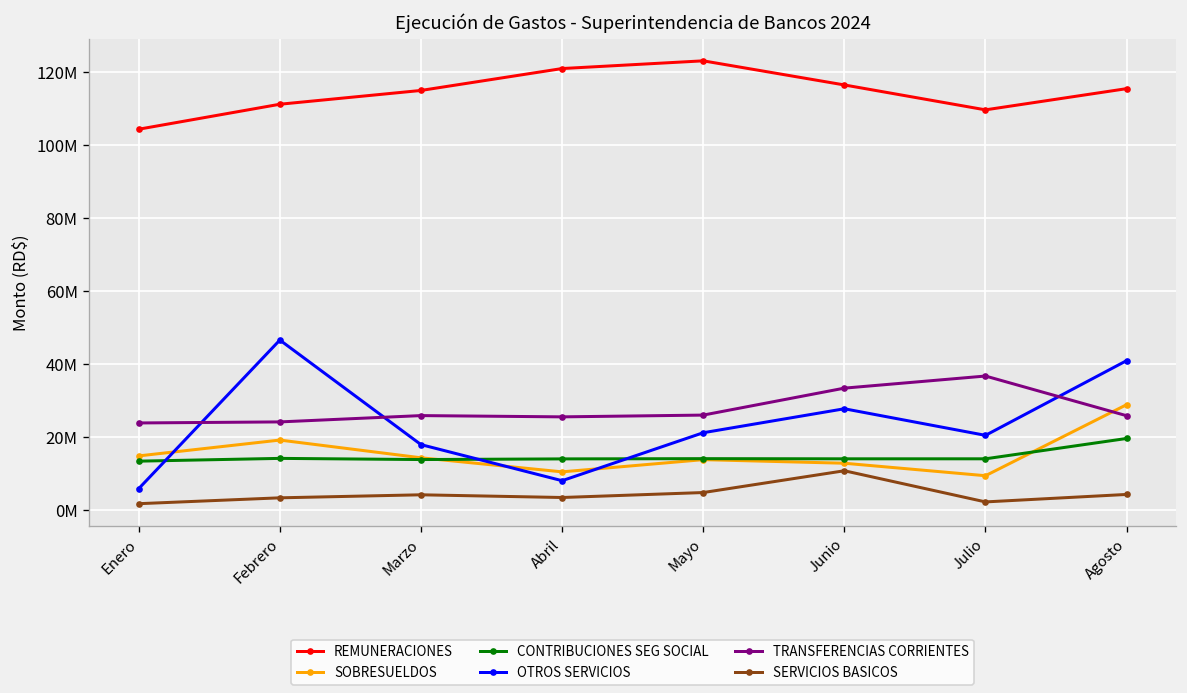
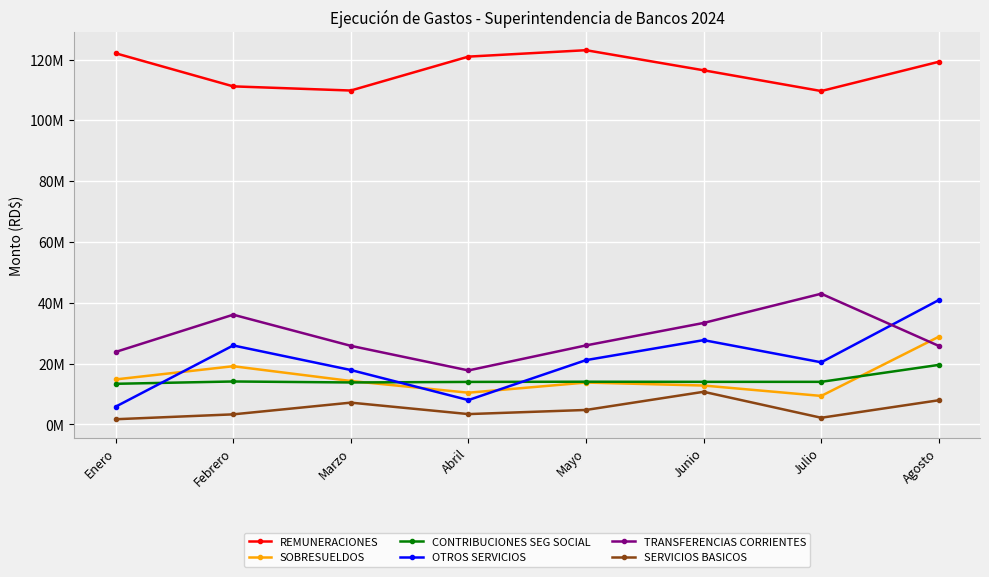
REMUNERACIONES, Enero: 104000000 -> 122000000
OTROS SERVICIOS, Febrero: 47000000 -> 26000000
TRANSFERENCIAS CORRIENTES, Febrero: 24000000 -> 36000000
REMUNERACIONES, Marzo: 115000000 -> 110000000
SERVICIOS BASICOS, Marzo: 4000000 -> 7000000
TRANSFERENCIAS CORRIENTES, Abril: 25000000 -> 18000000
TRANSFERENCIAS CORRIENTES, Julio: 37000000 -> 43000000
REMUNERACIONES, Agosto: 115000000 -> 119000000
SERVICIOS BASICOS, Agosto: 4000000 -> 8000000
